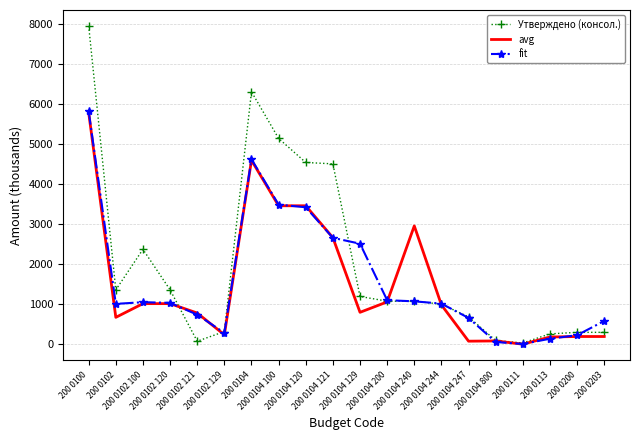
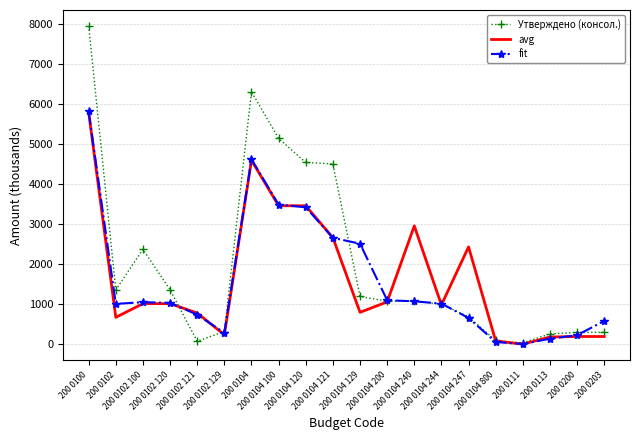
avg, 200 0104 247: 100 -> 2400
